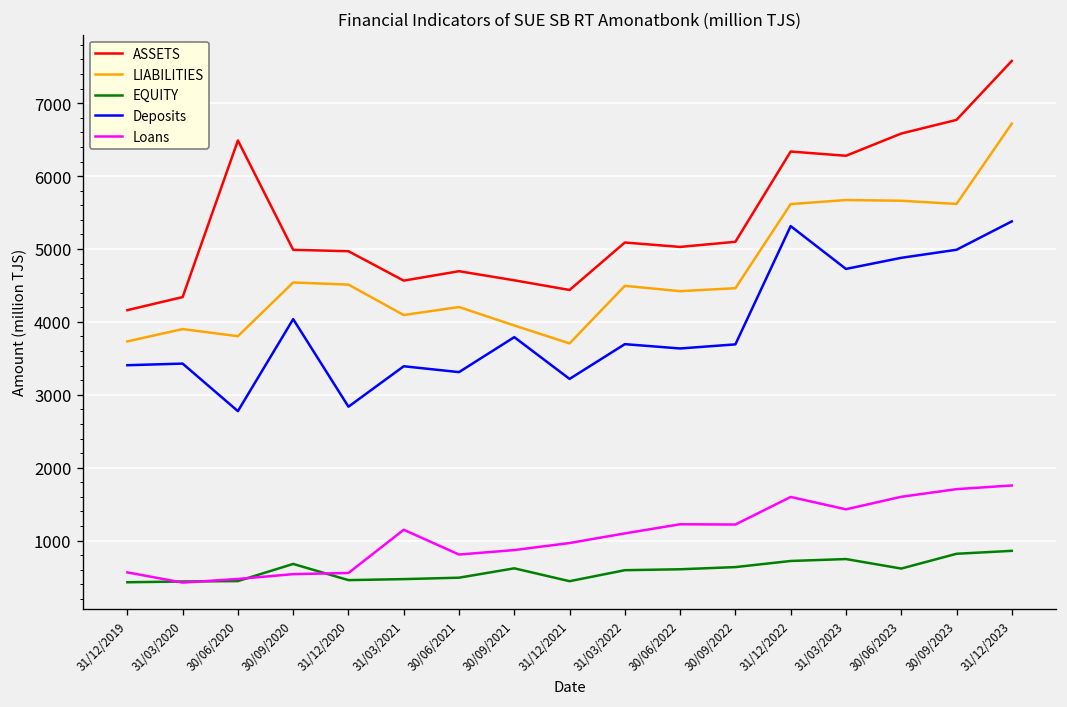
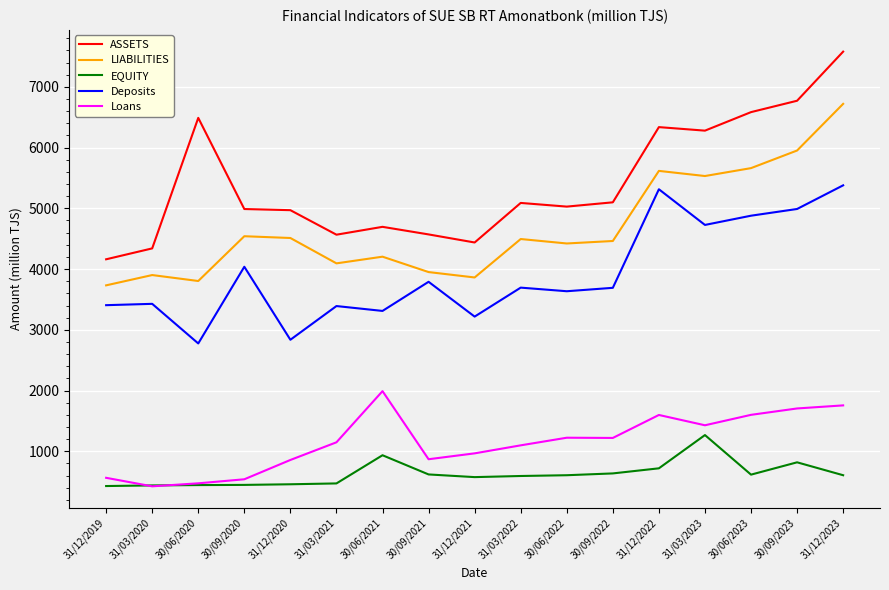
EQUITY, 30/09/2020: 700 -> 400
Loans, 31/12/2020: 600 -> 900
EQUITY, 30/06/2021: 500 -> 900
Loans, 30/06/2021: 800 -> 2000
LIABILITIES, 31/12/2021: 3700 -> 3900
EQUITY, 31/12/2021: 400 -> 600
LIABILITIES, 31/03/2023: 5700 -> 5500
EQUITY, 31/03/2023: 700 -> 1300
LIABILITIES, 30/09/2023: 5600 -> 6000
EQUITY, 31/12/2023: 900 -> 600
